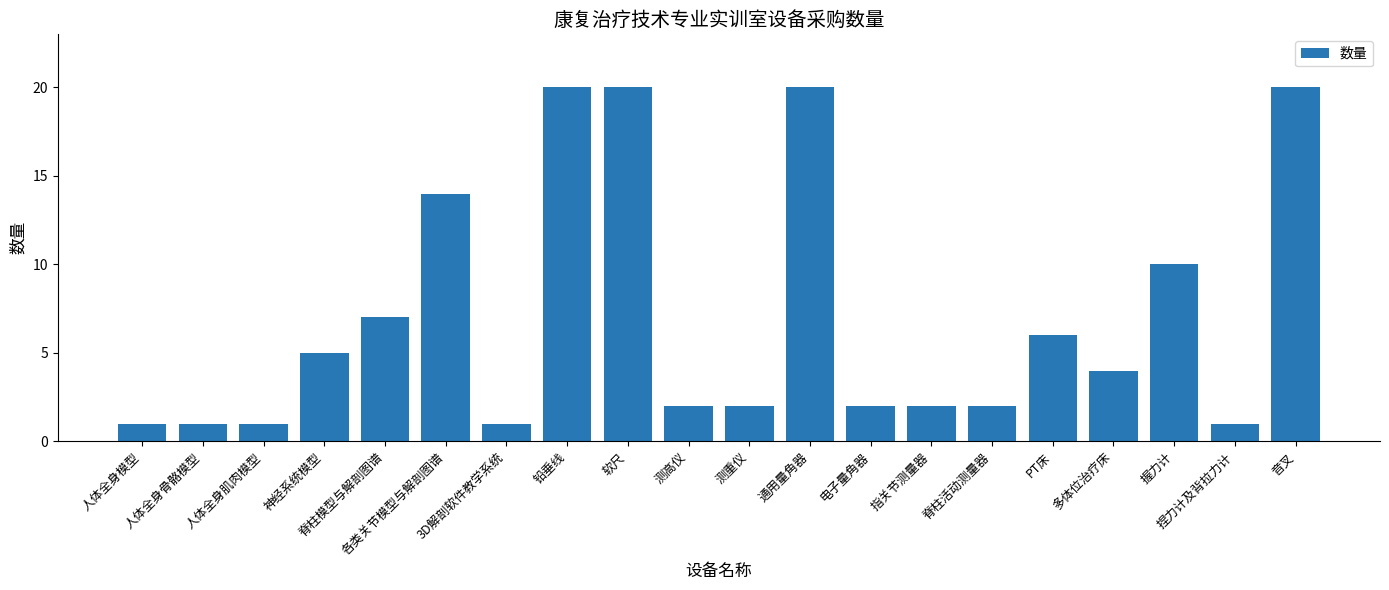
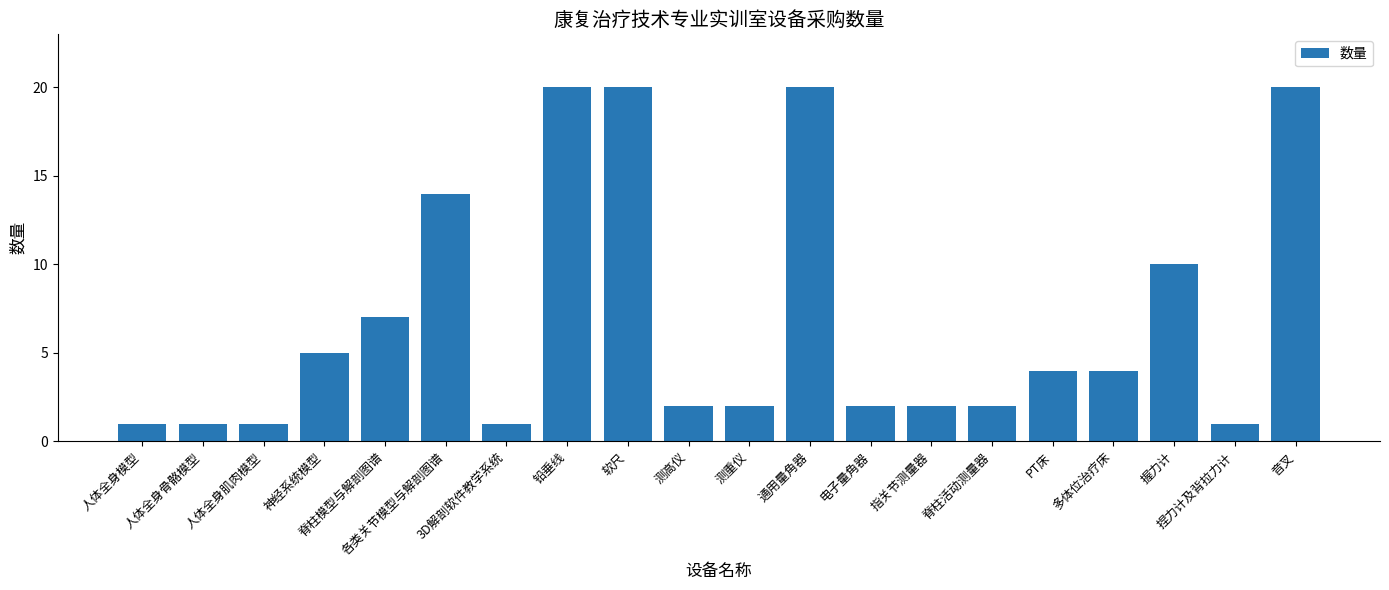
PT床: 6 -> 4
